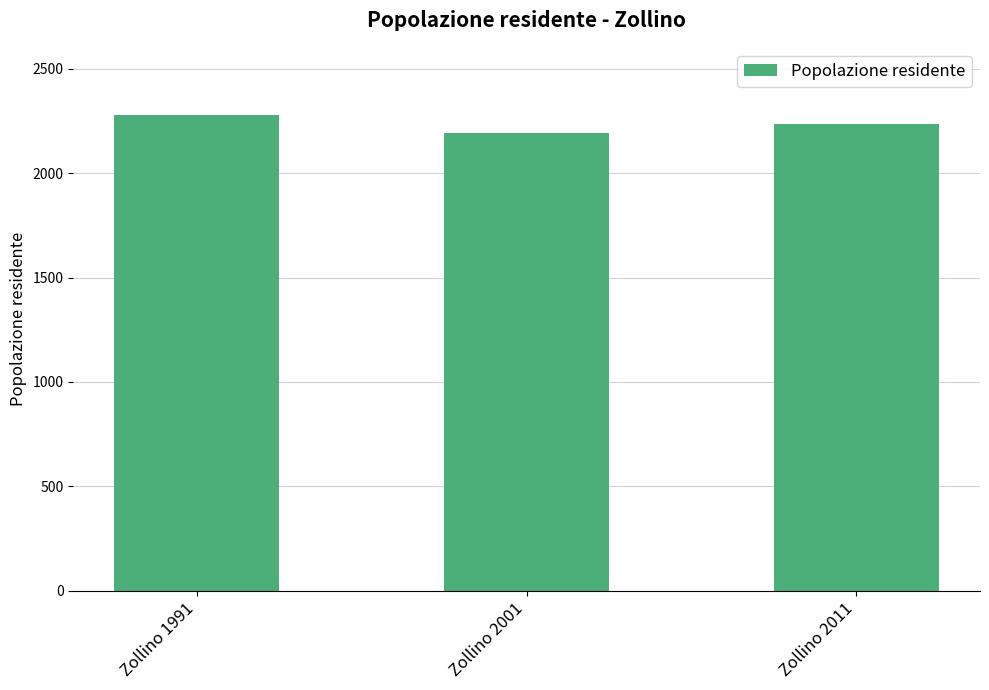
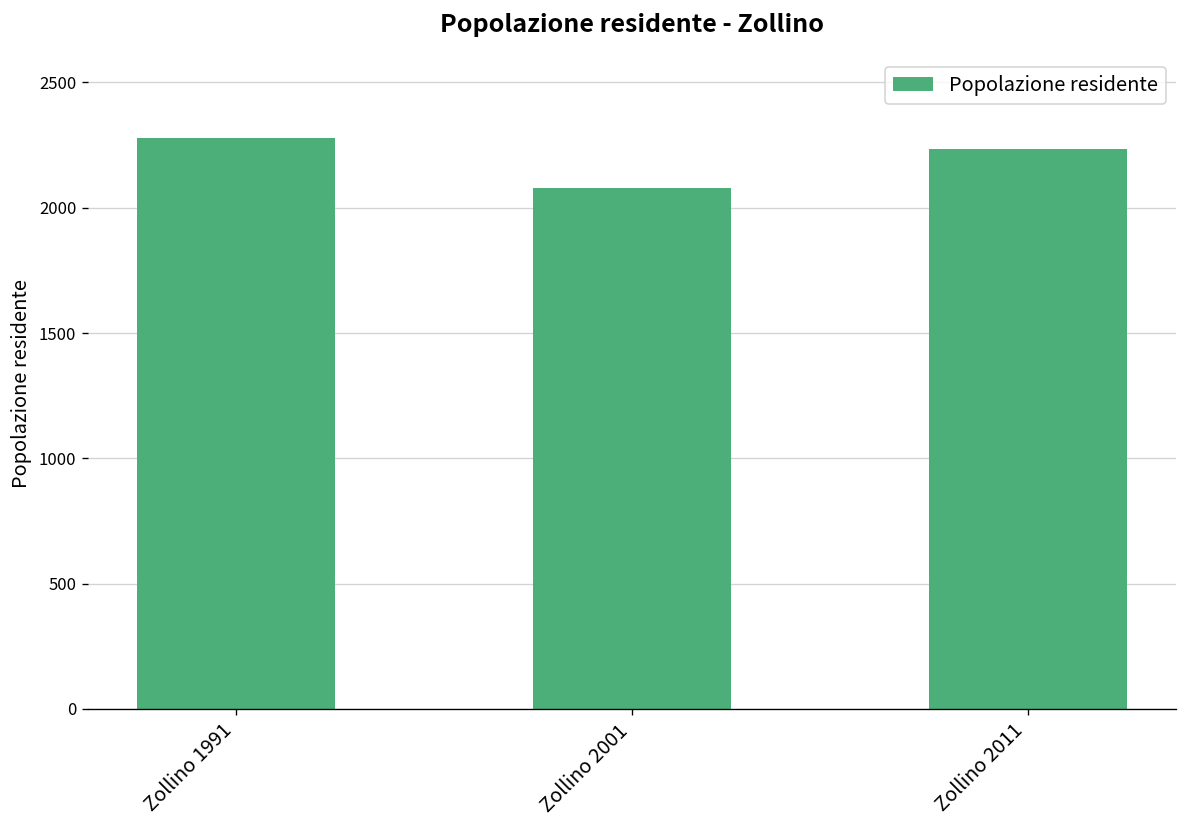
Zollino 2001: 2190 -> 2080
